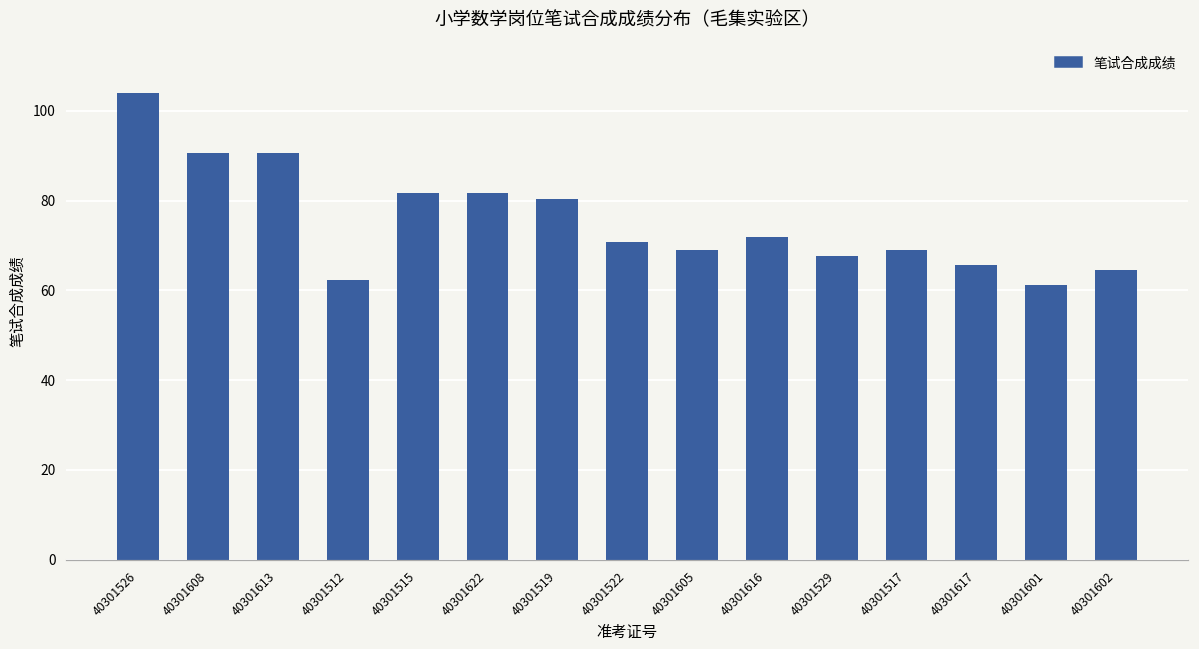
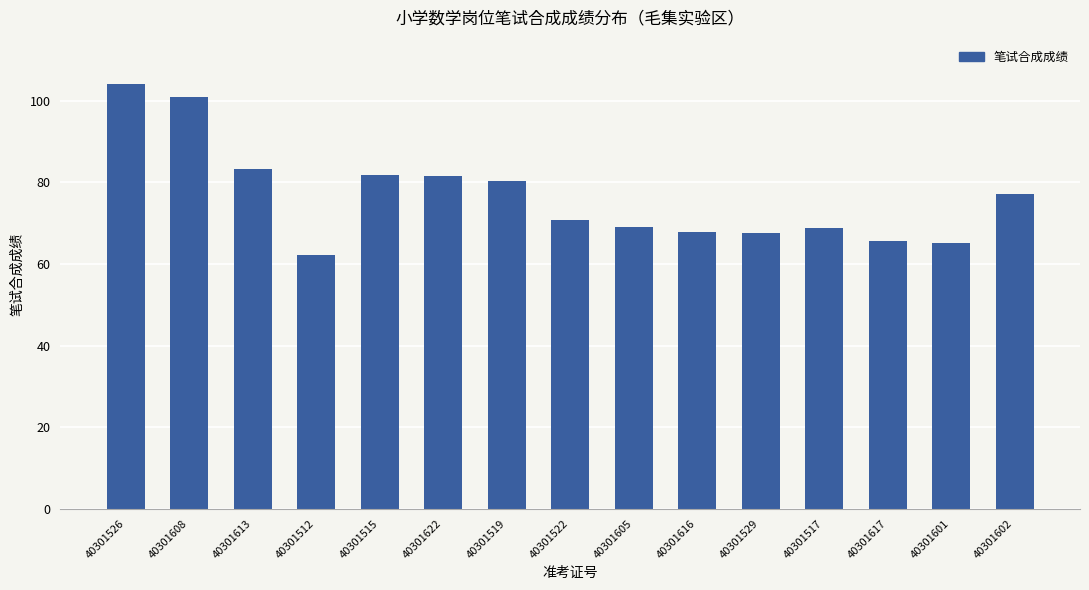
40301608: 91 -> 101
40301613: 91 -> 83
40301616: 72 -> 68
40301601: 61 -> 65
40301602: 65 -> 77
